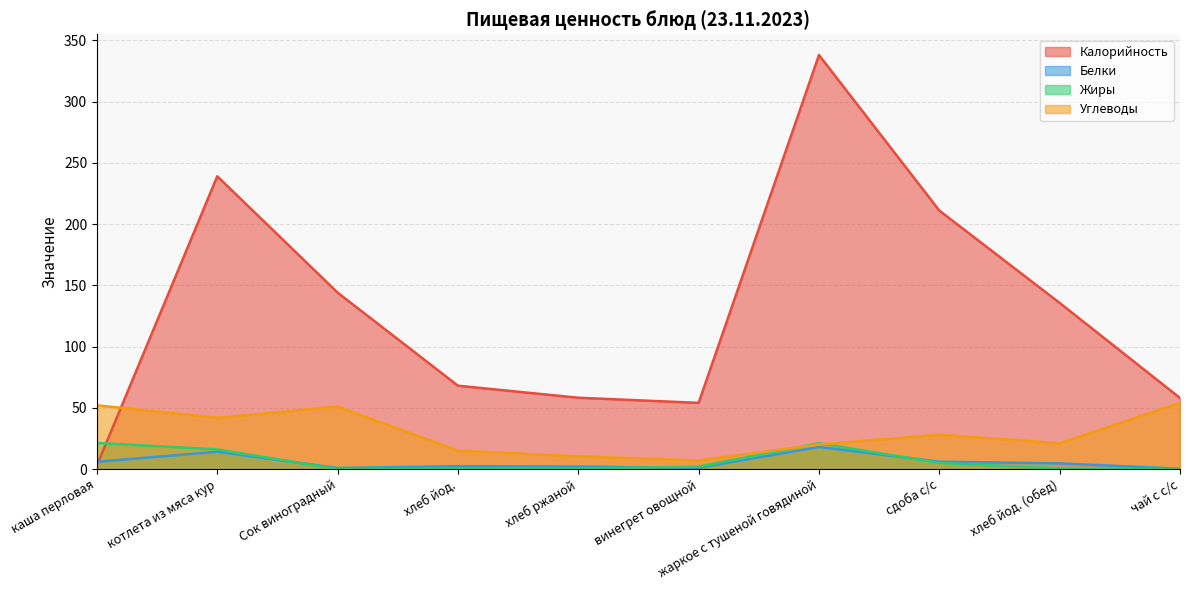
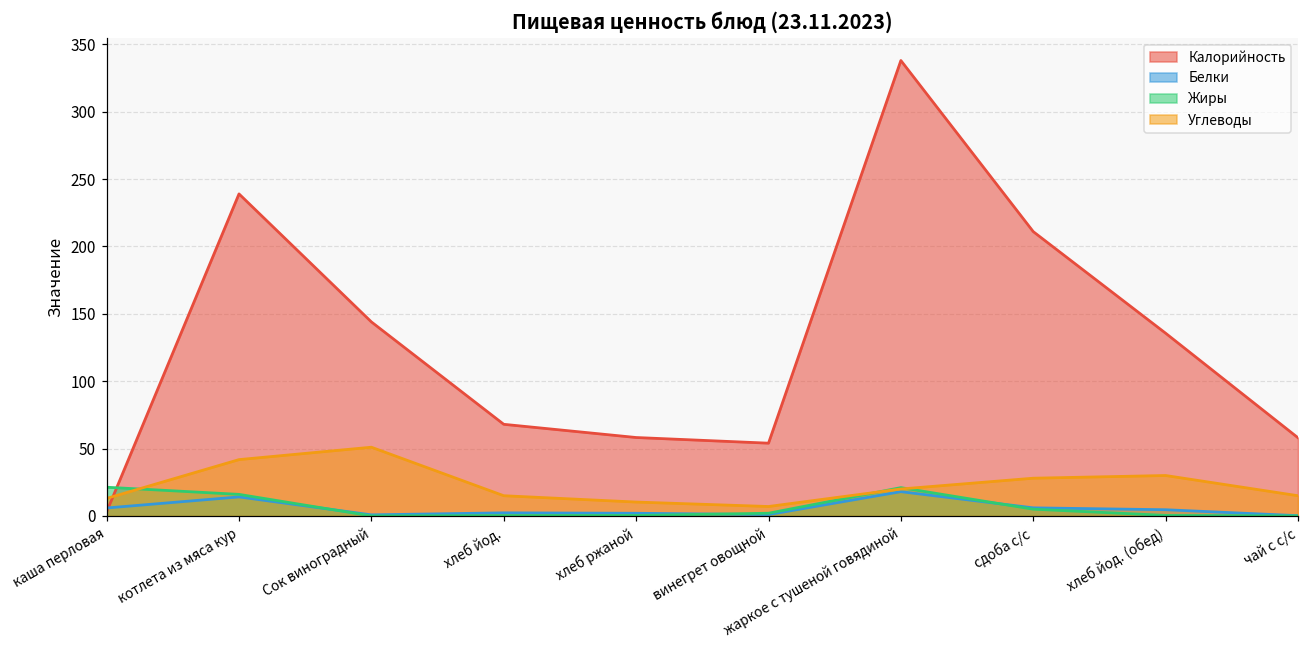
Углеводы, каша перловая: 52 -> 13
Углеводы, хлеб йод. (обед): 21 -> 30
Углеводы, чай с с/с: 54 -> 15
